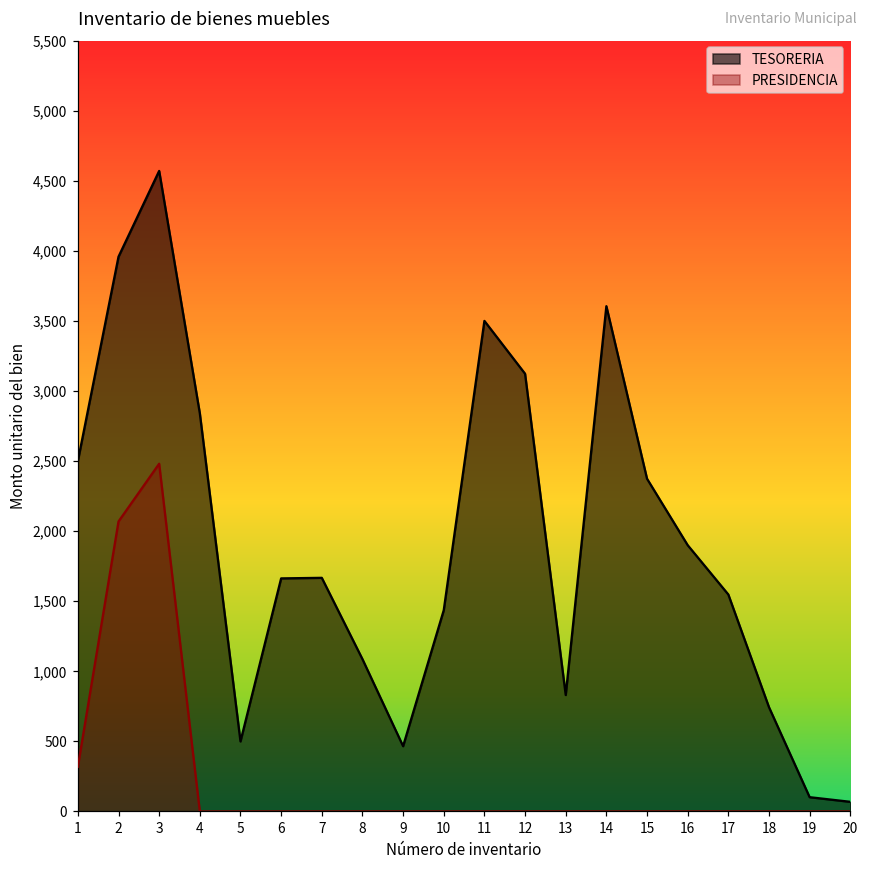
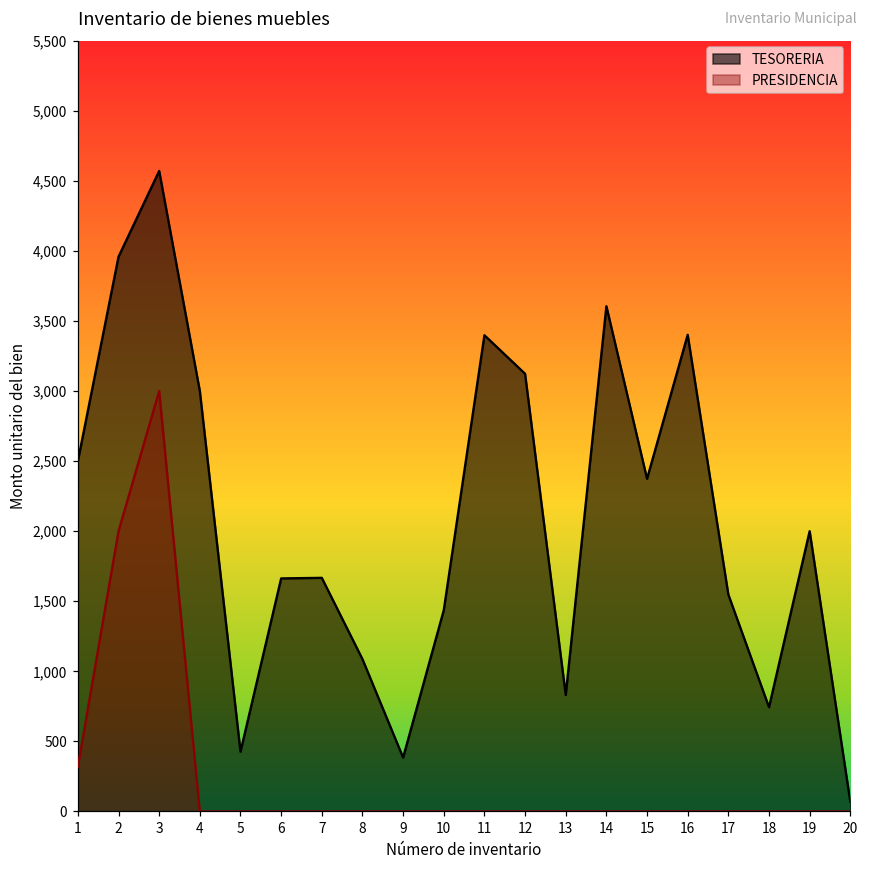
PRESIDENCIA, 2: 2,070 -> 2,000
PRESIDENCIA, 3: 2,480 -> 3,000
TESORERIA, 4: 2,840 -> 3,000
TESORERIA, 5: 500 -> 430
TESORERIA, 9: 470 -> 390
TESORERIA, 11: 3,500 -> 3,400
TESORERIA, 16: 1,900 -> 3,400
TESORERIA, 19: 100 -> 2,000
